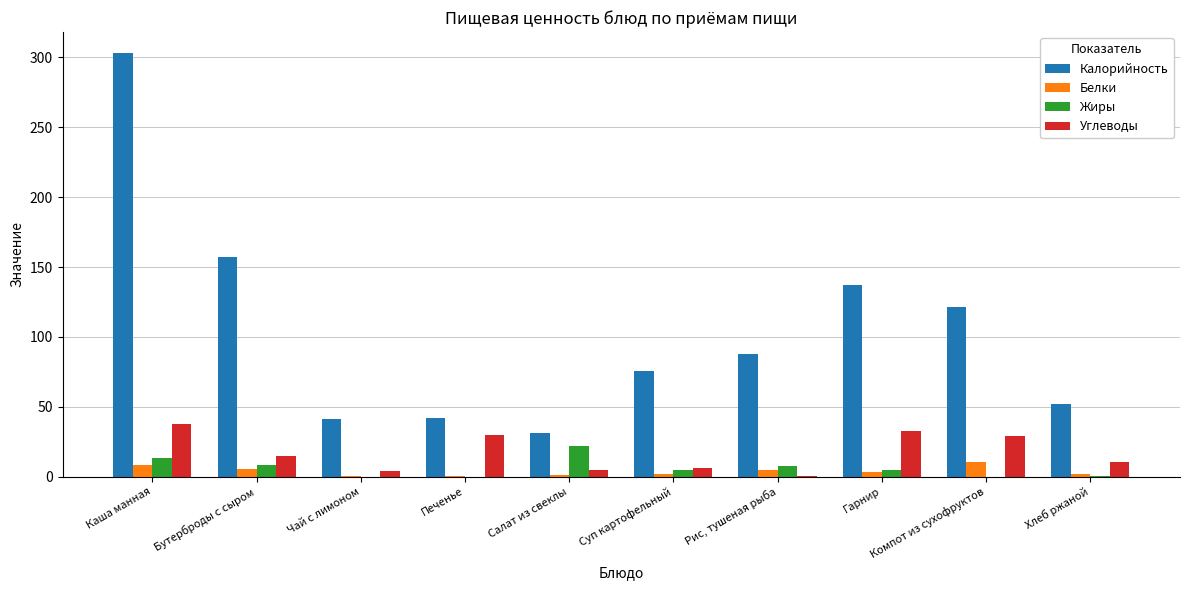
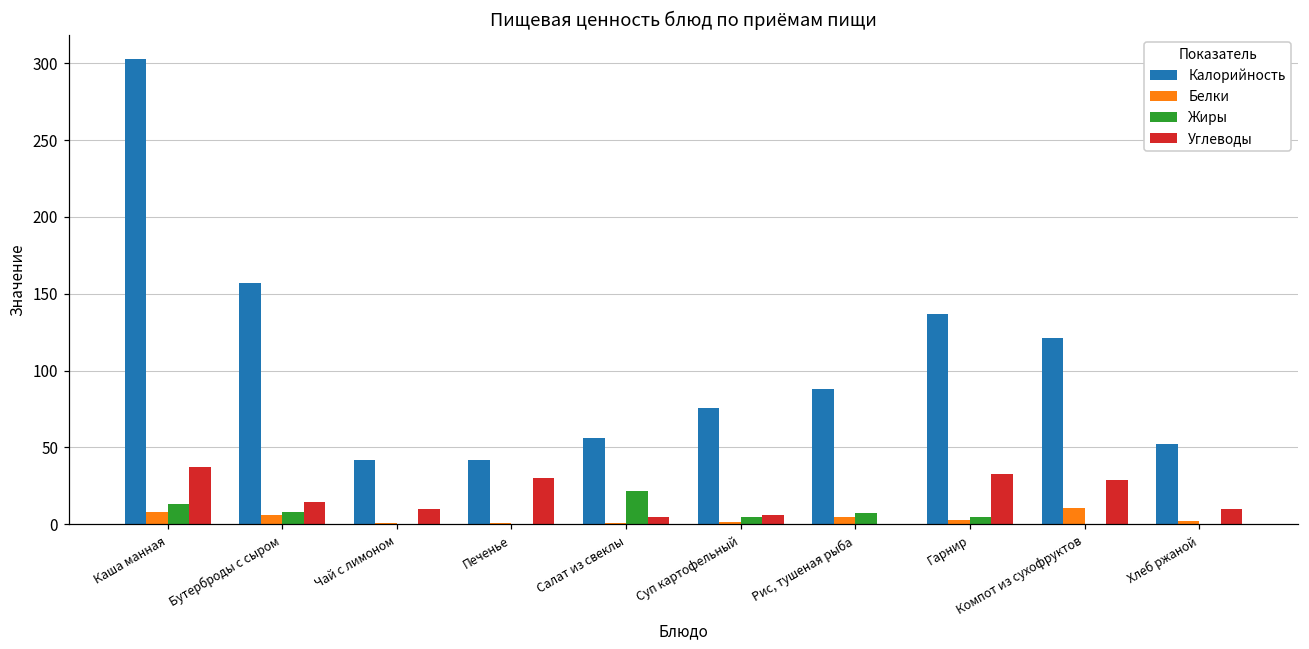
Углеводы, Чай с лимоном: 4 -> 10
Калорийность, Салат из свеклы: 31 -> 56
